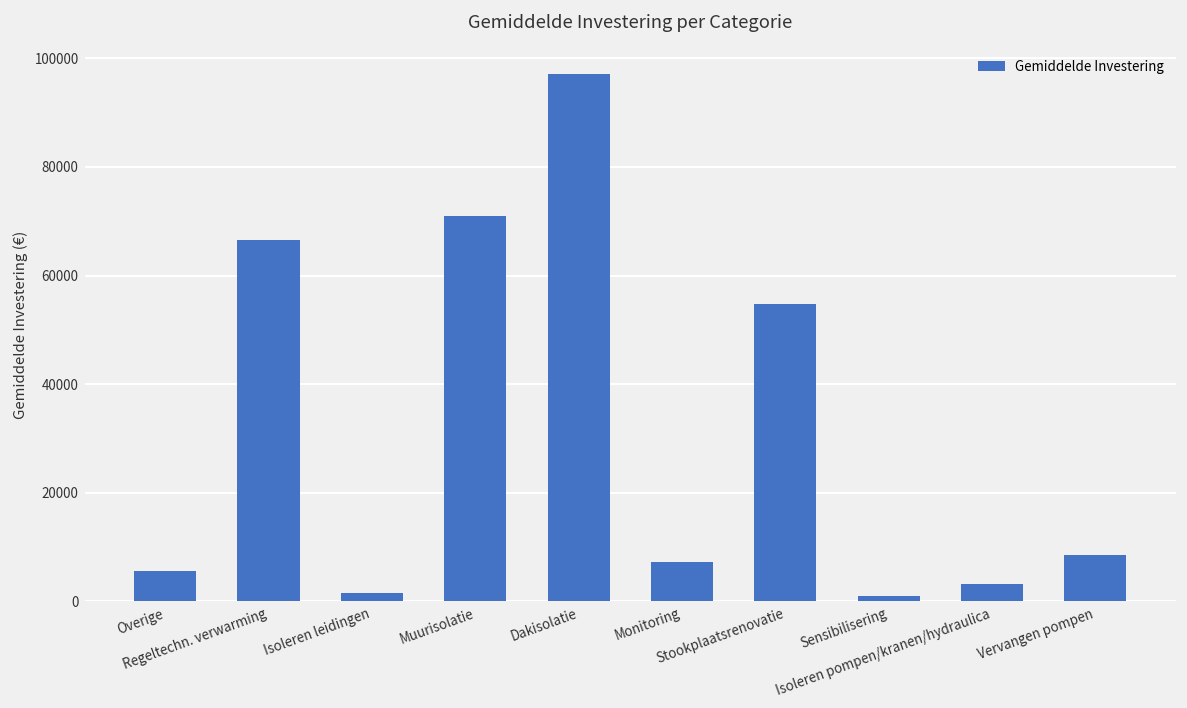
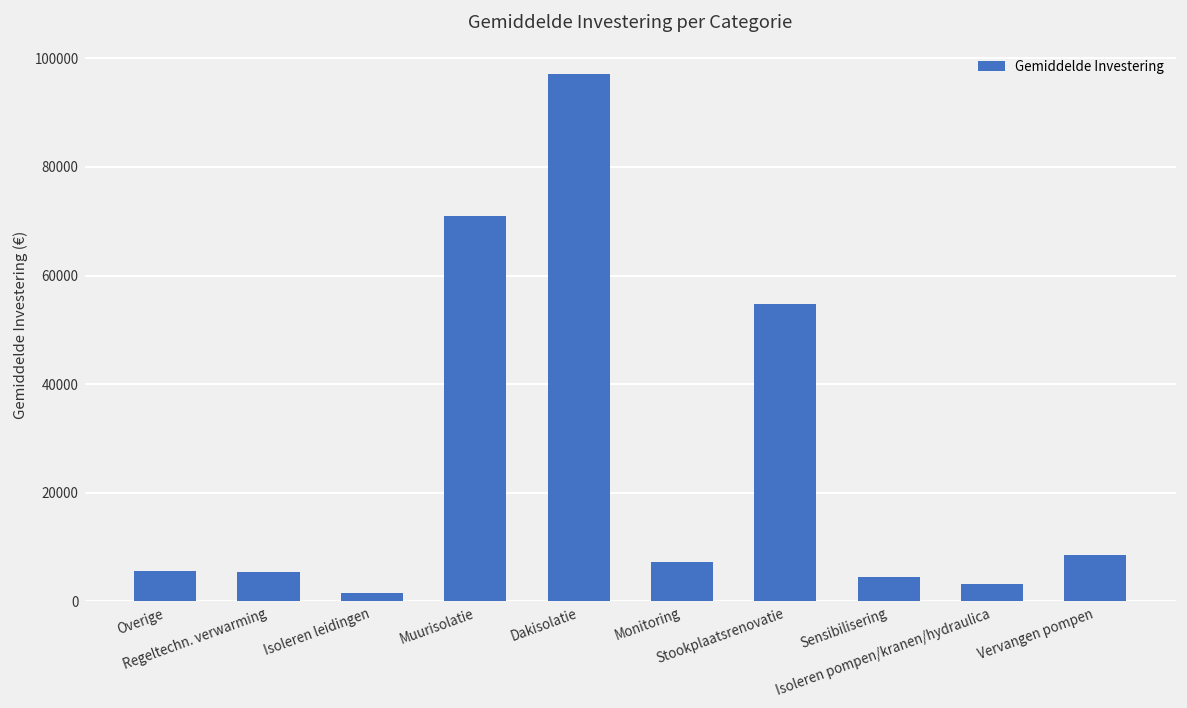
Regeltechn. verwarming: 67000 -> 5000
Sensibilisering: 1000 -> 4000
